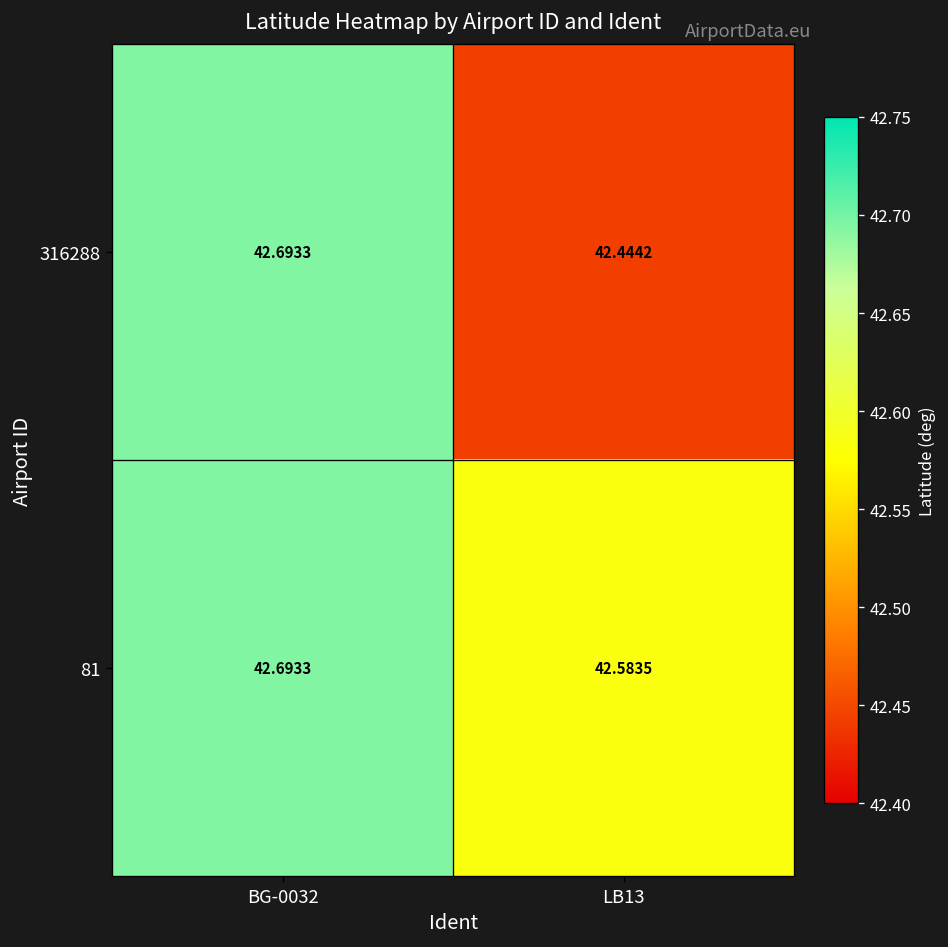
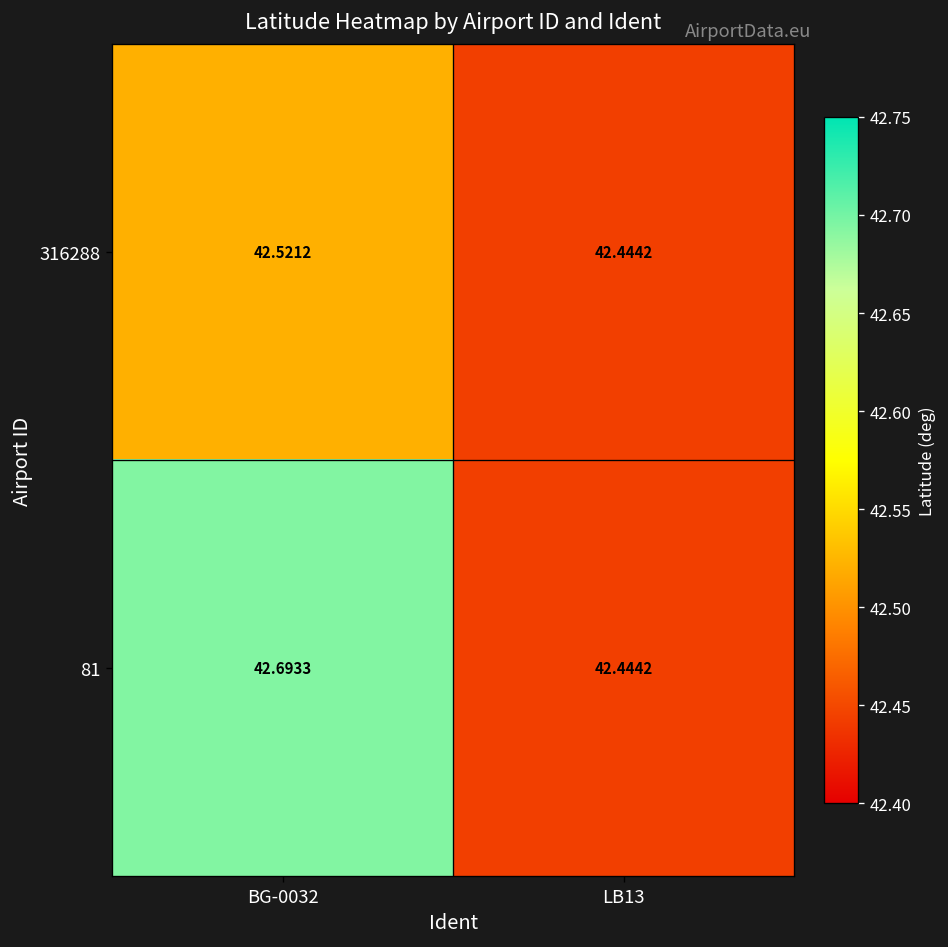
316288, BG-0032: 42.6933 -> 42.5212
81, LB13: 42.5835 -> 42.4442
